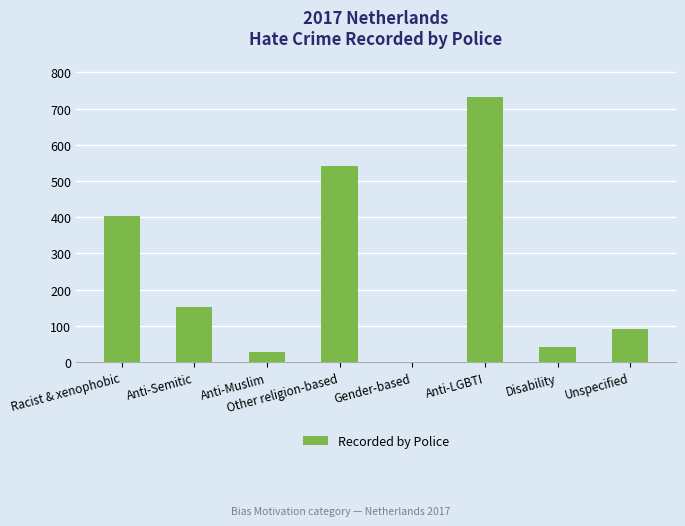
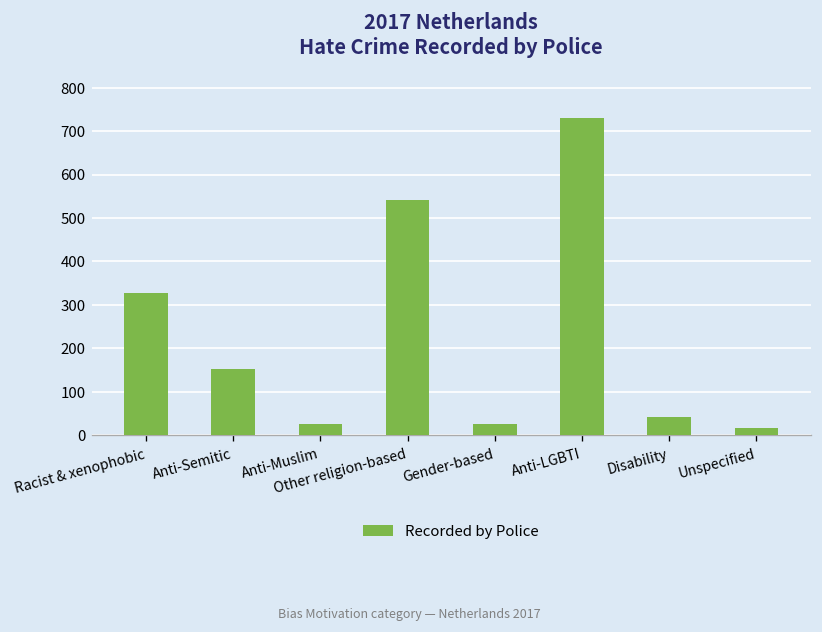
Racist & xenophobic: 400 -> 330
Gender-based: 0 -> 30
Unspecified: 90 -> 20
